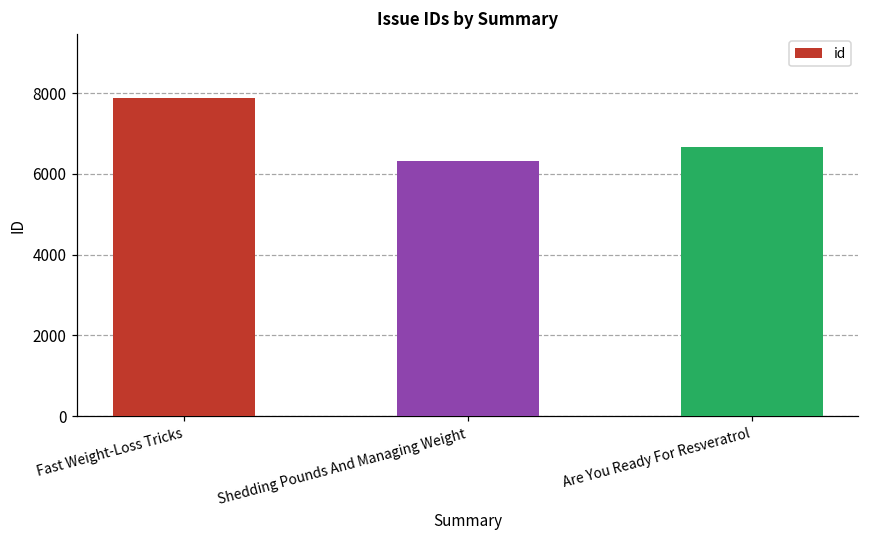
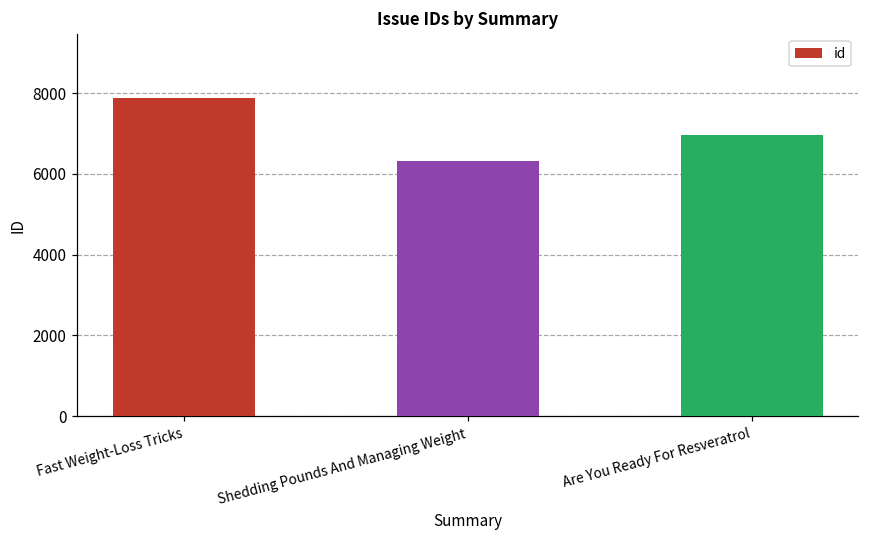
Are You Ready For Resveratrol: 6700 -> 7000
